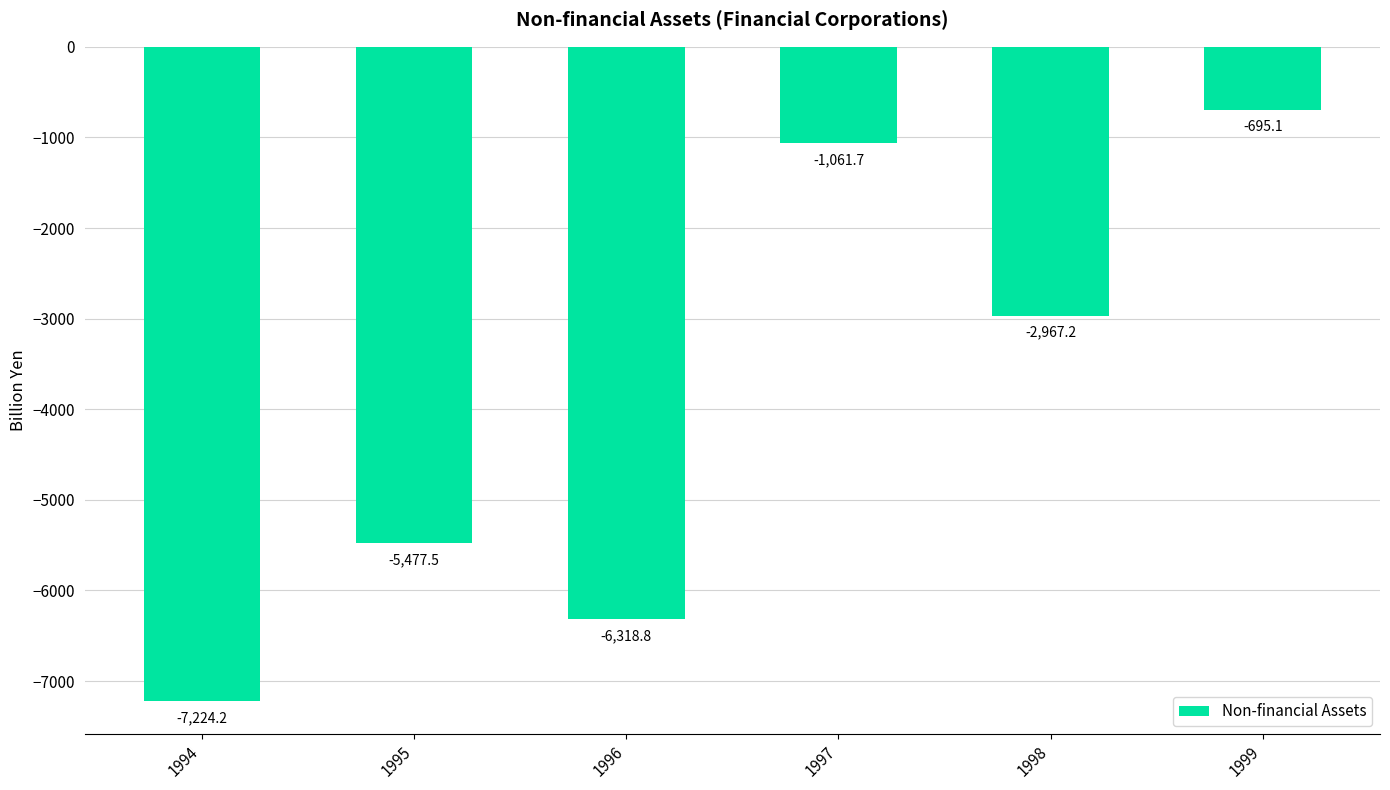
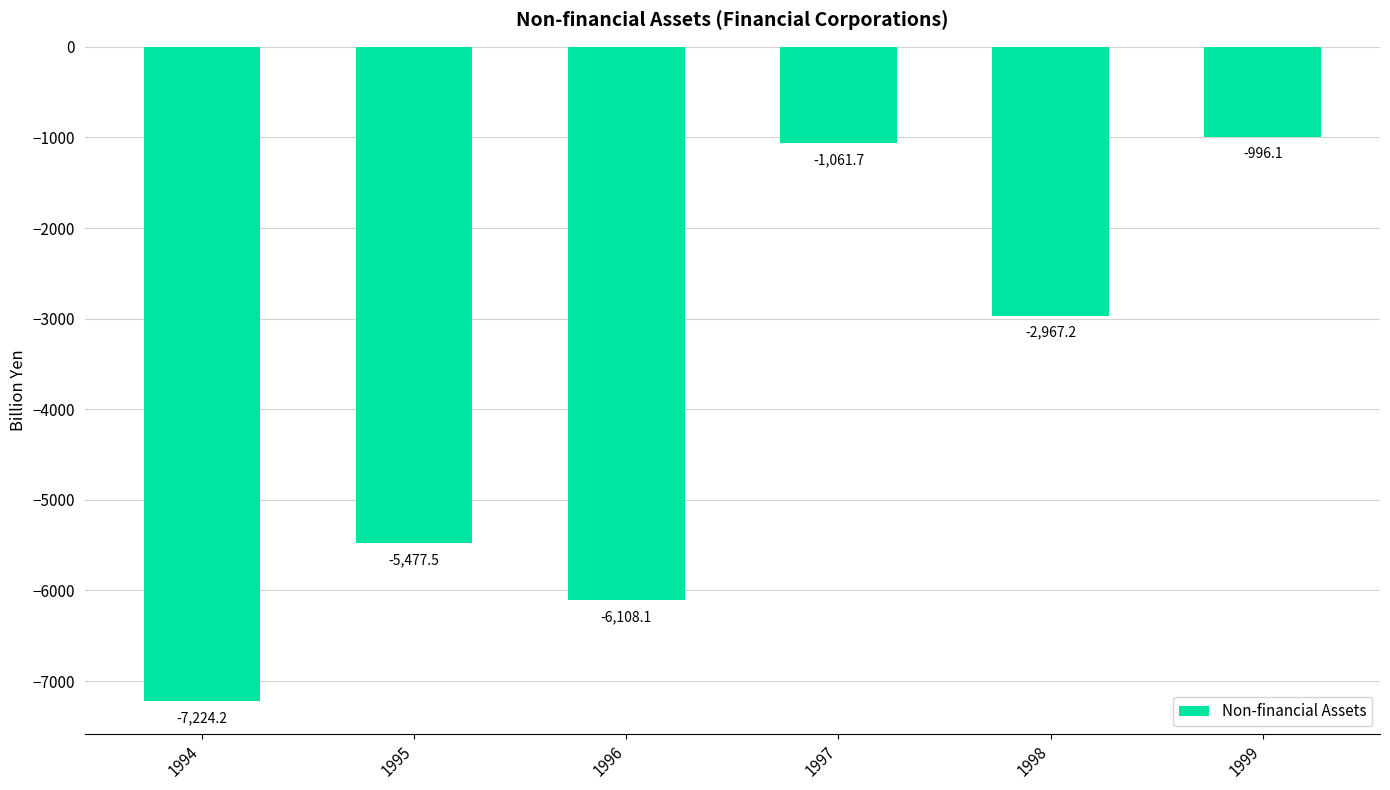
1996: -6,318.8 -> -6,108.1
1999: -695.1 -> -996.1
